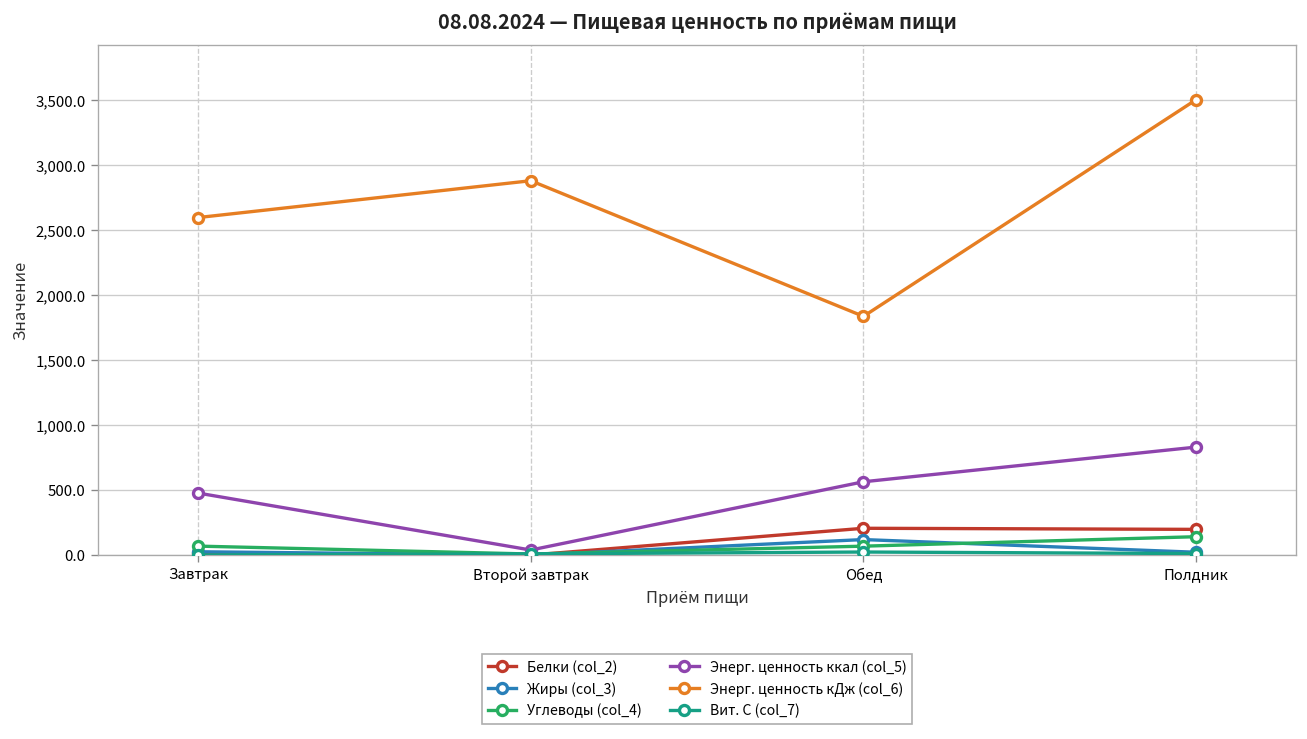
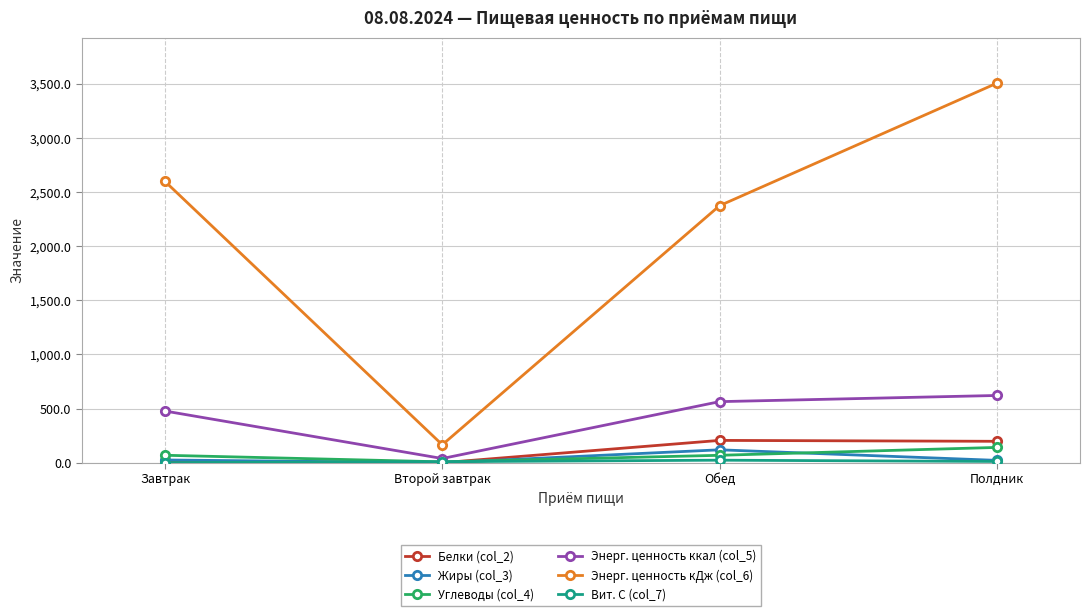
Энерг. ценность кДж (col_6), Второй завтрак: 2,880 -> 170
Энерг. ценность кДж (col_6), Обед: 1,840 -> 2,370
Энерг. ценность ккал (col_5), Полдник: 830 -> 620
